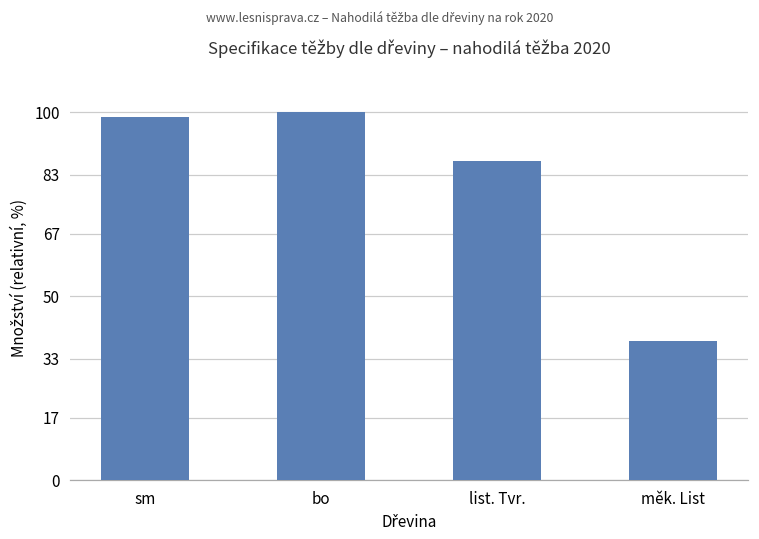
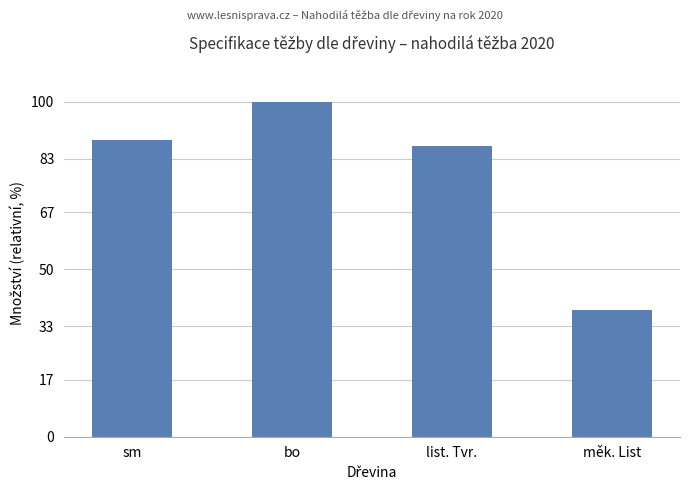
sm: 99 -> 89
